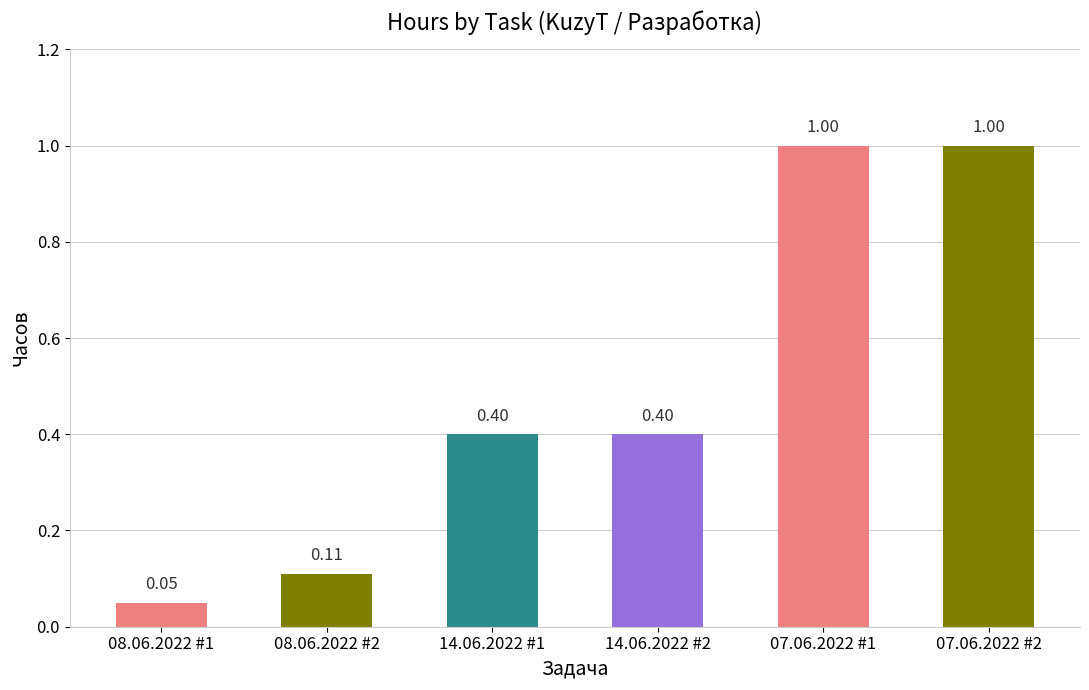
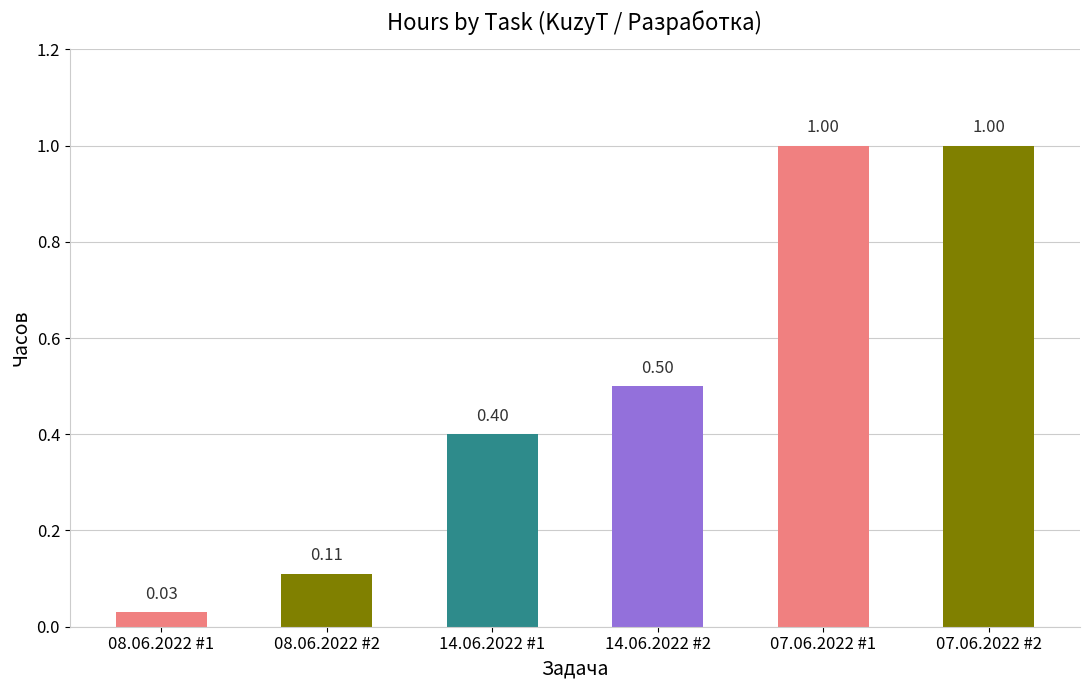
08.06.2022 #1: 0.05 -> 0.03
14.06.2022 #2: 0.40 -> 0.50
